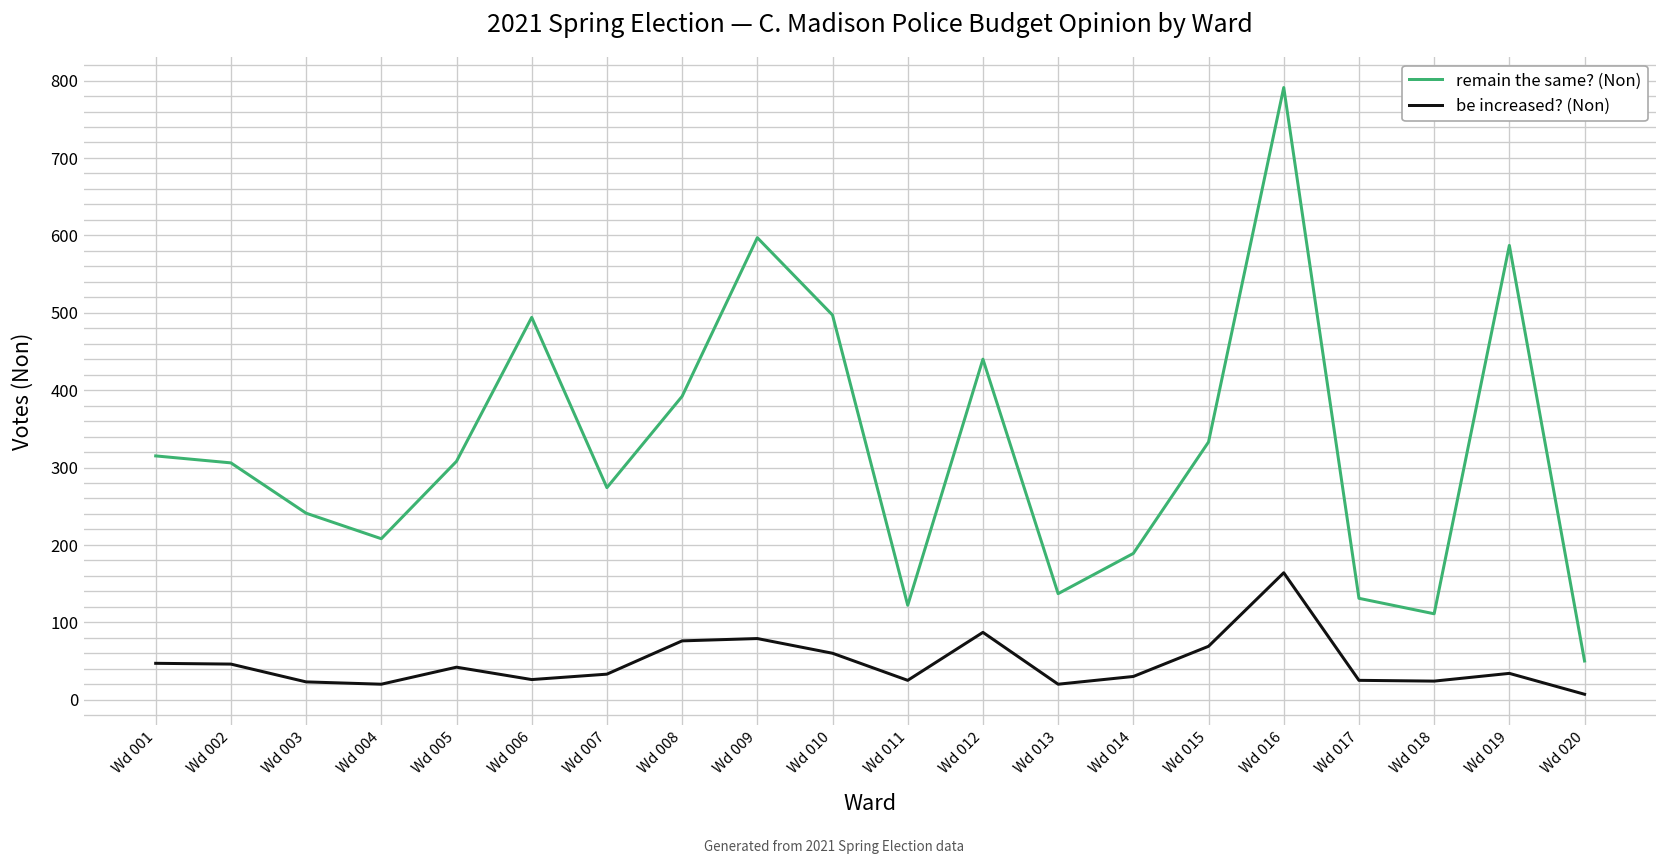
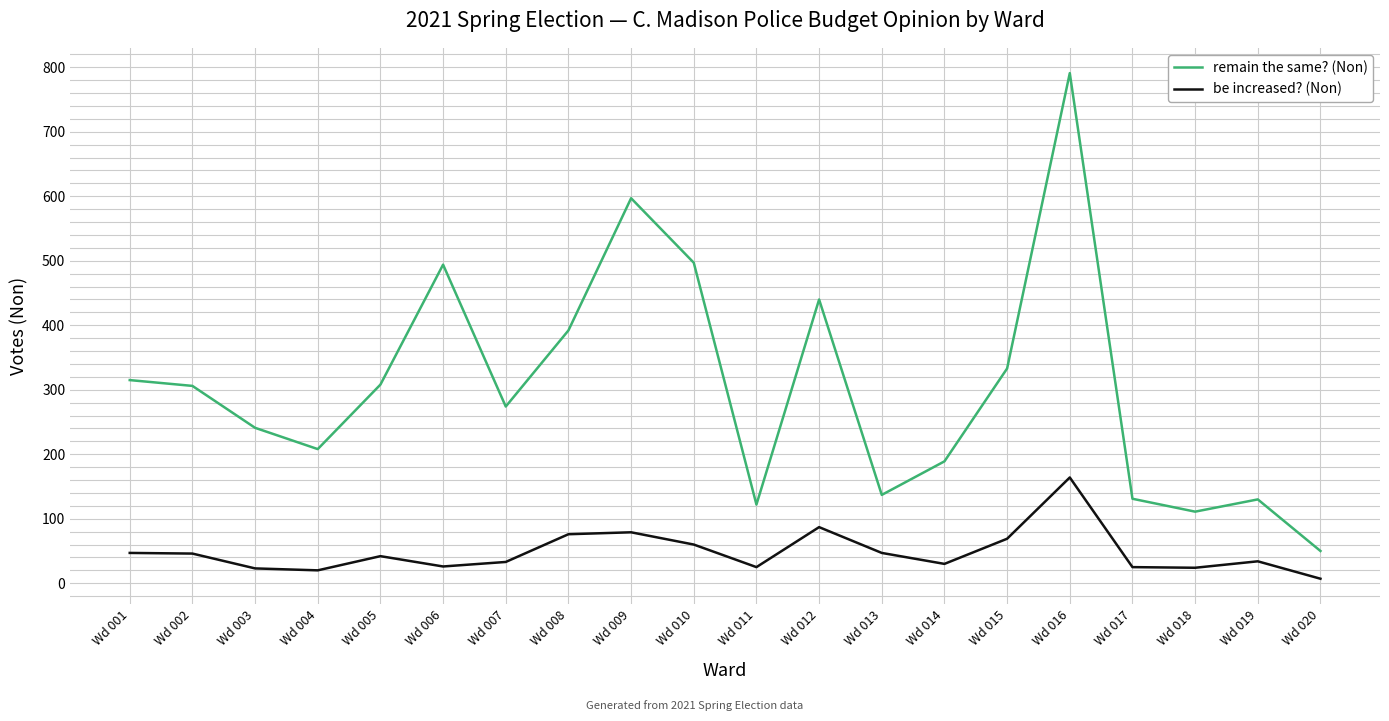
be increased? (Non), Wd 013: 20 -> 50
remain the same? (Non), Wd 019: 590 -> 130
